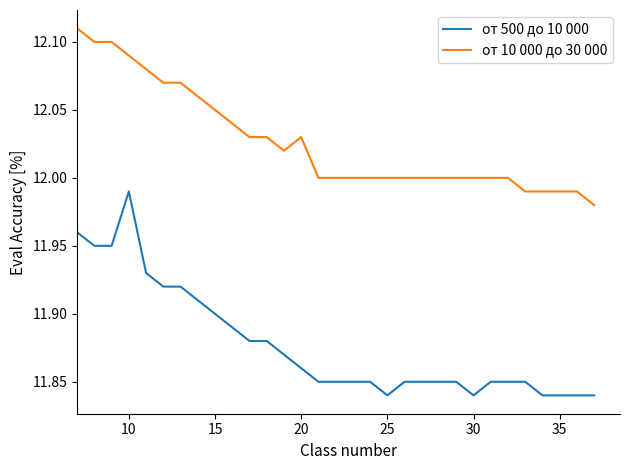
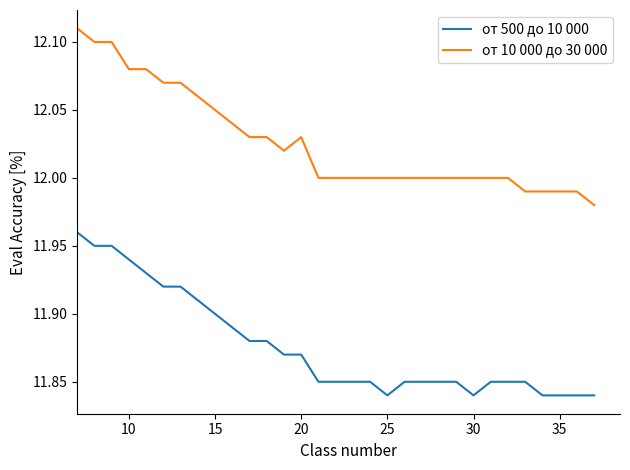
от 500 до 10 000, 10: 11.99 -> 11.94
от 10 000 до 30 000, 10: 12.09 -> 12.08
от 500 до 10 000, 20: 11.86 -> 11.87
